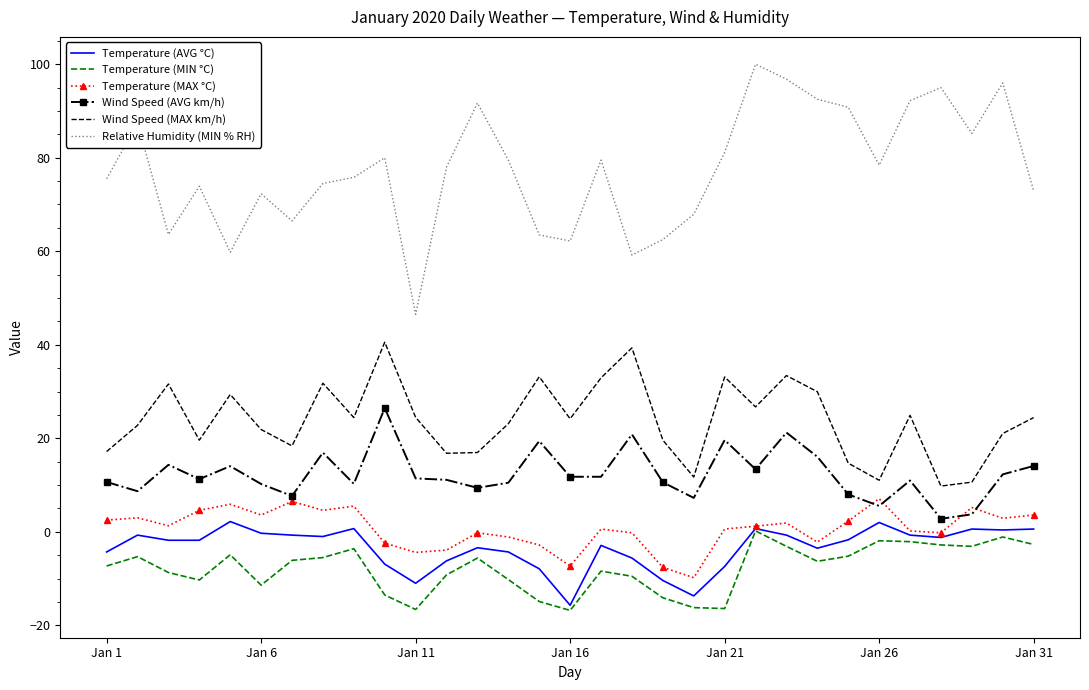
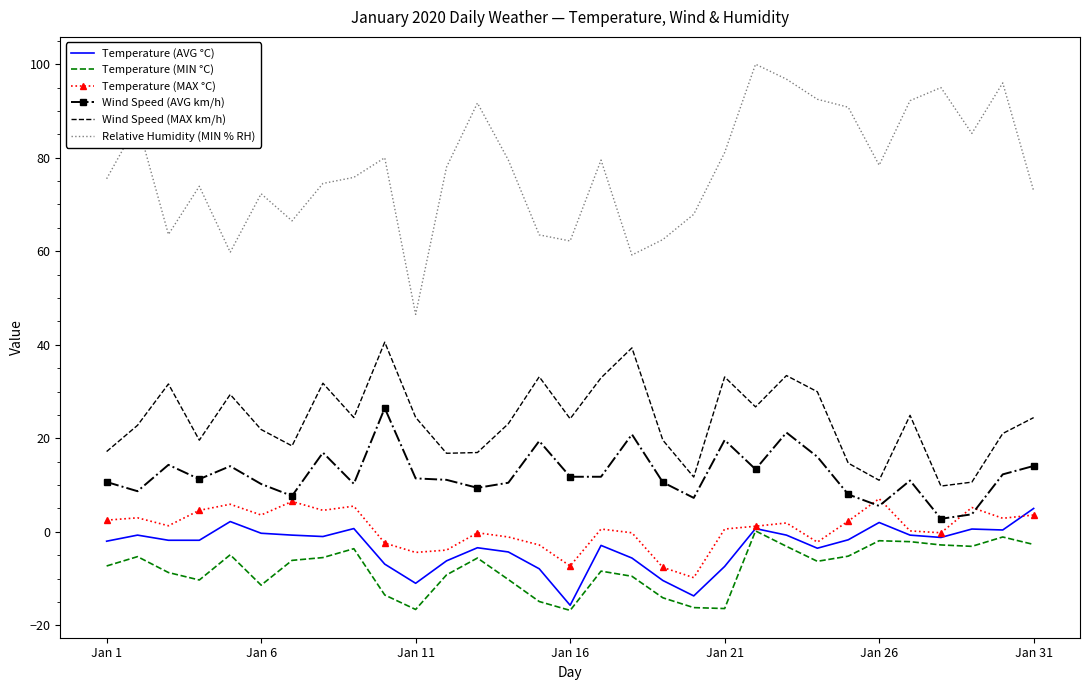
Temperature (AVG °C), Jan 1: -4 -> -2
Temperature (AVG °C), Jan 31: 1 -> 5
